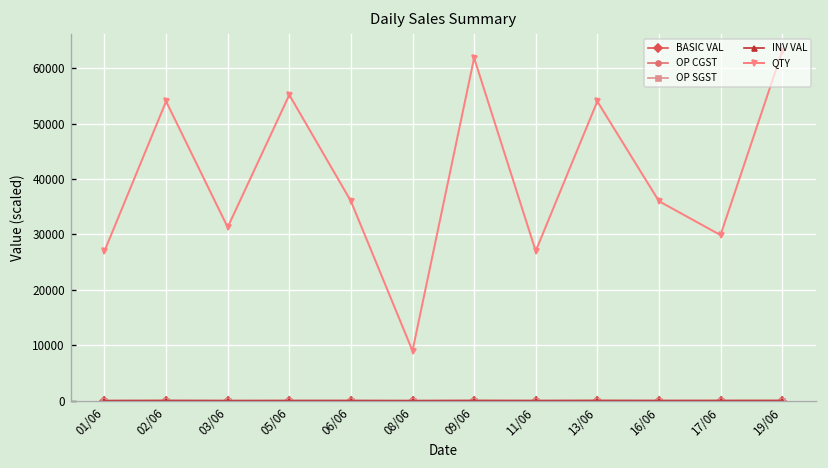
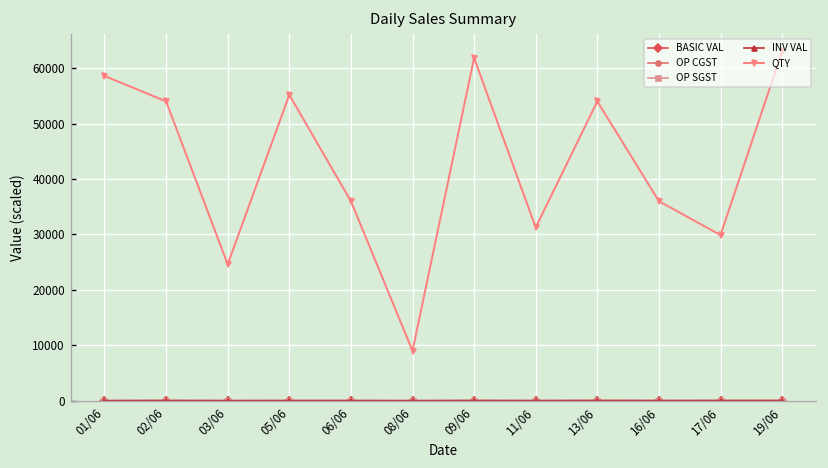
QTY, 01/06: 27000 -> 59000
QTY, 03/06: 31000 -> 25000
QTY, 11/06: 27000 -> 31000
